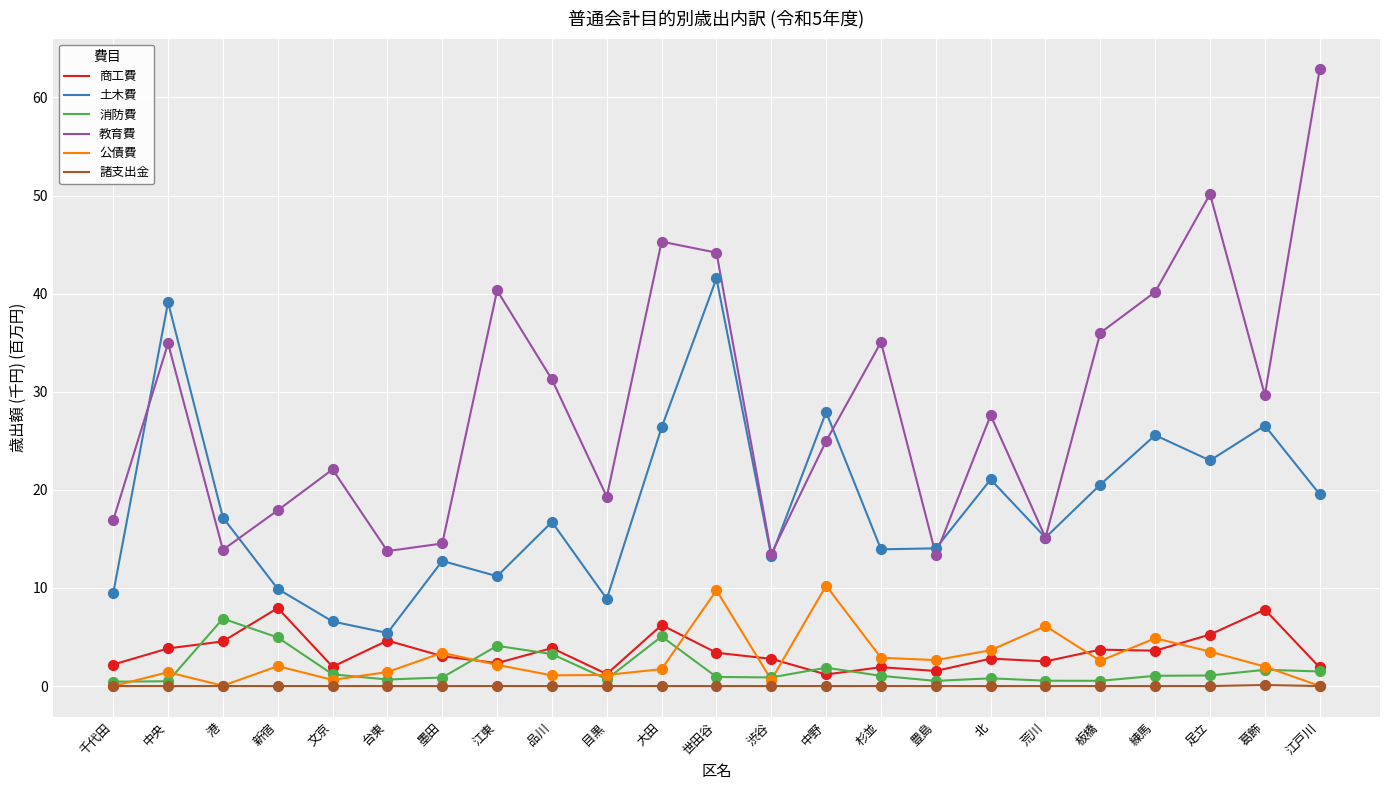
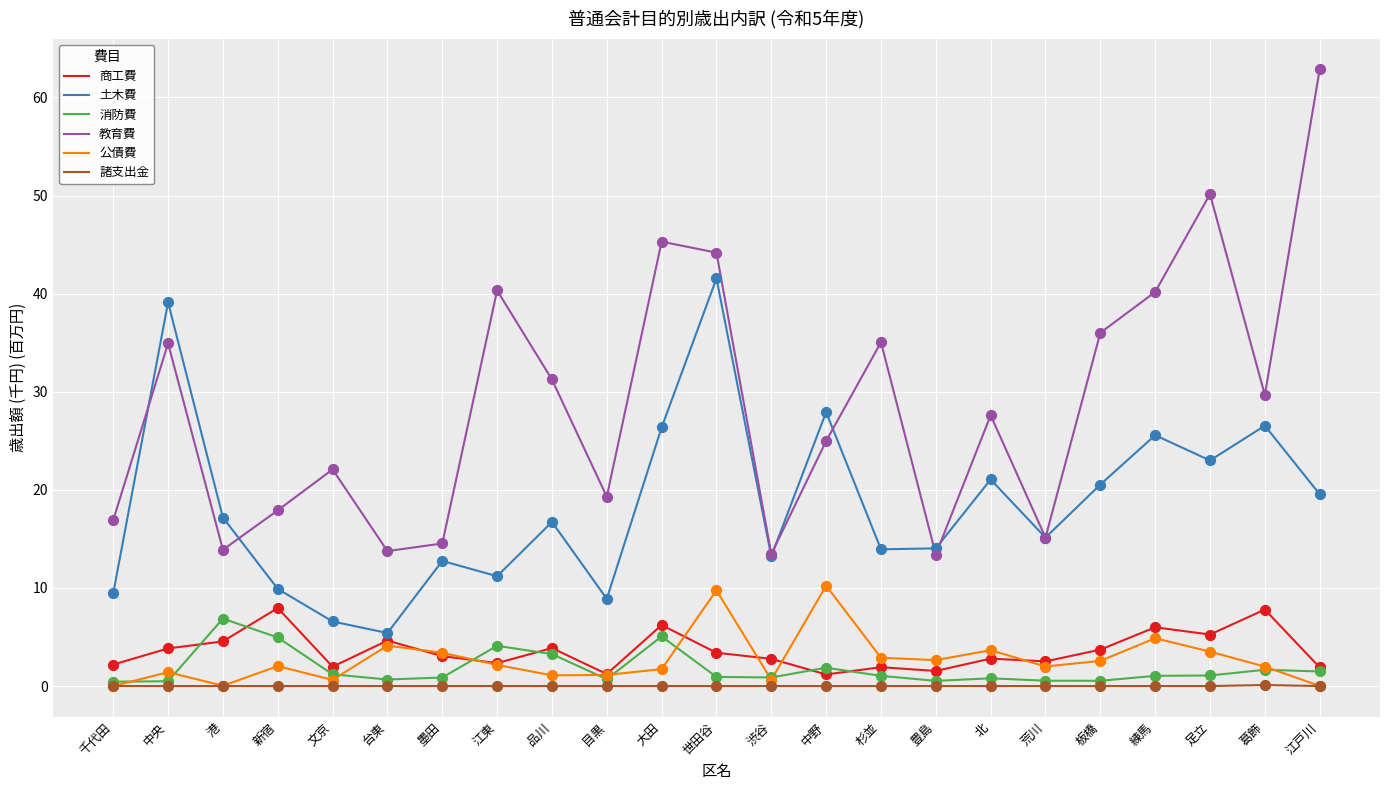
公債費, 台東: 1 -> 4
公債費, 荒川: 6 -> 2
商工費, 練馬: 4 -> 6
